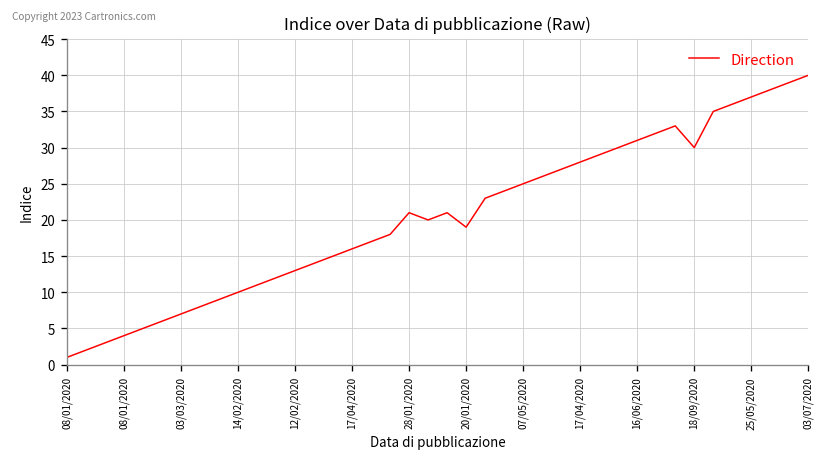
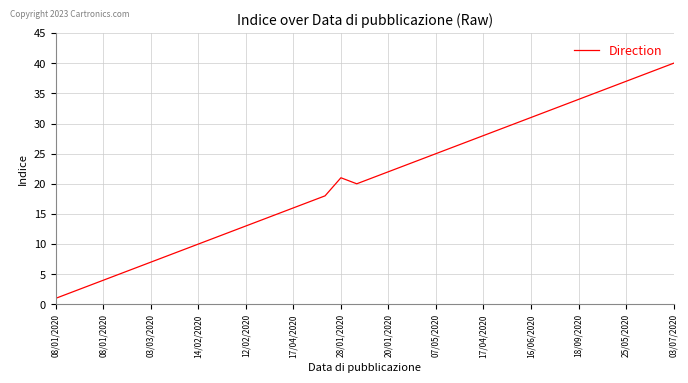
20/01/2020: 19 -> 22
18/09/2020: 30 -> 34
